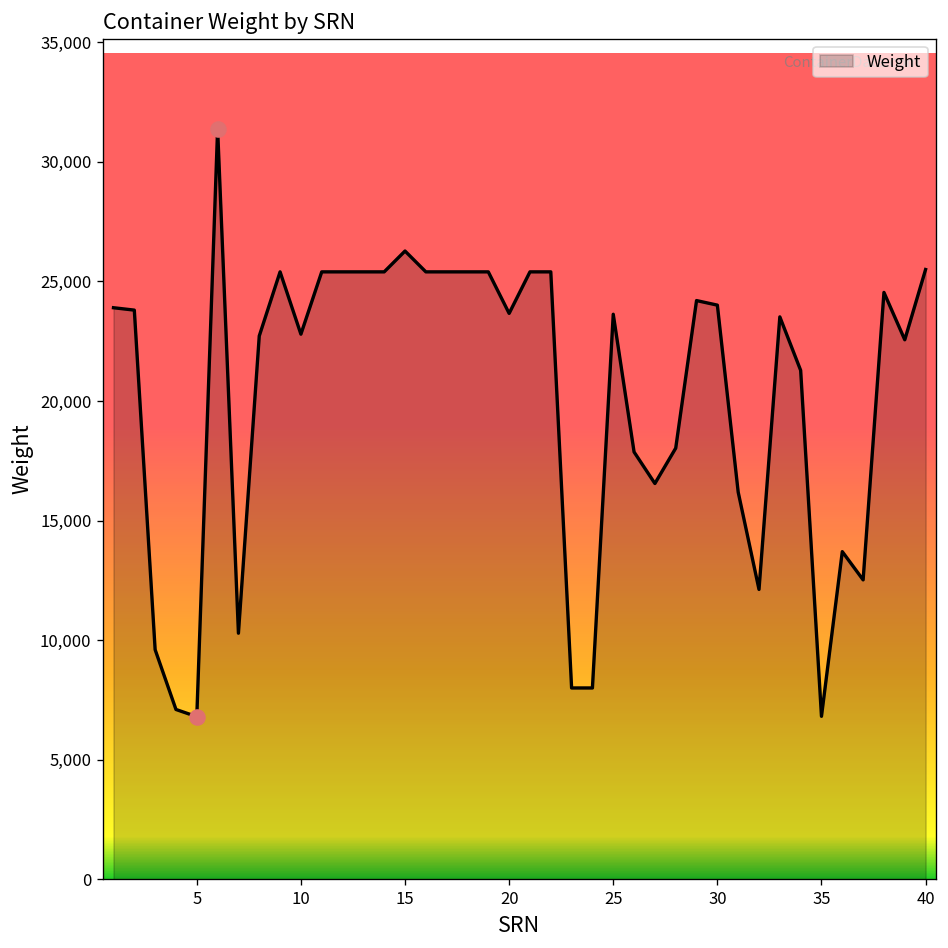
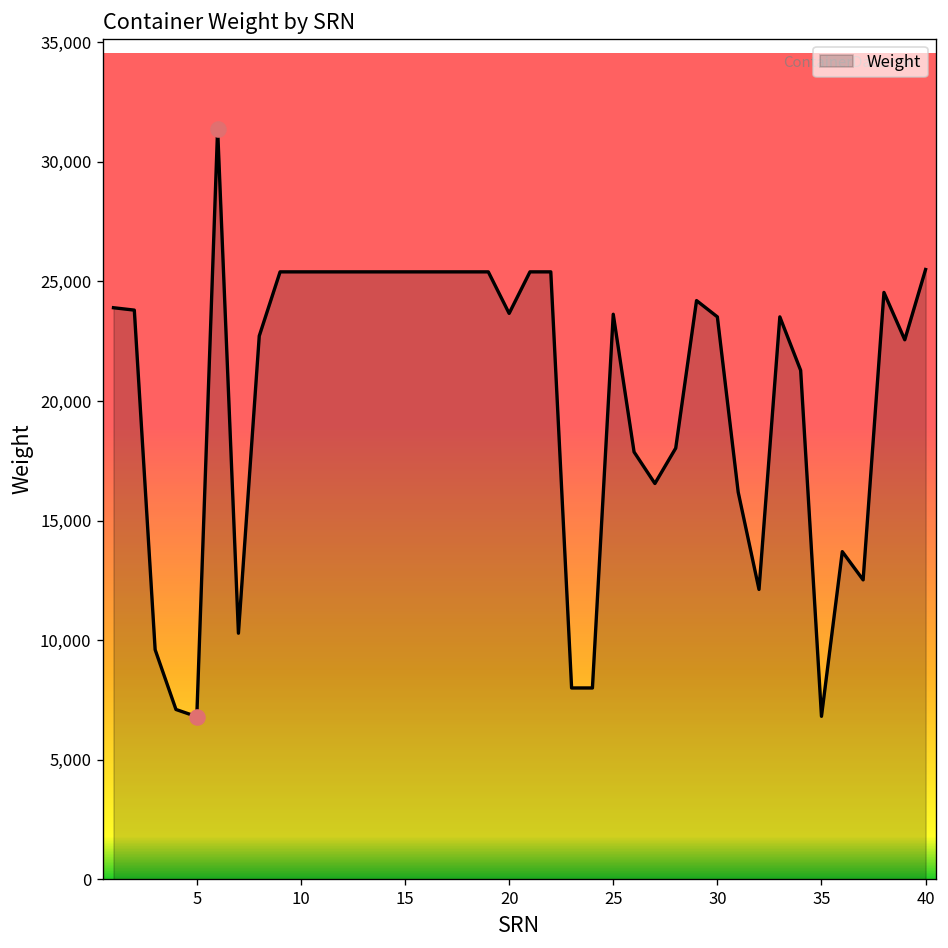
Weight, 10: 22,800 -> 25,400
Weight, 15: 26,300 -> 25,400
Weight, 30: 24,000 -> 23,500
